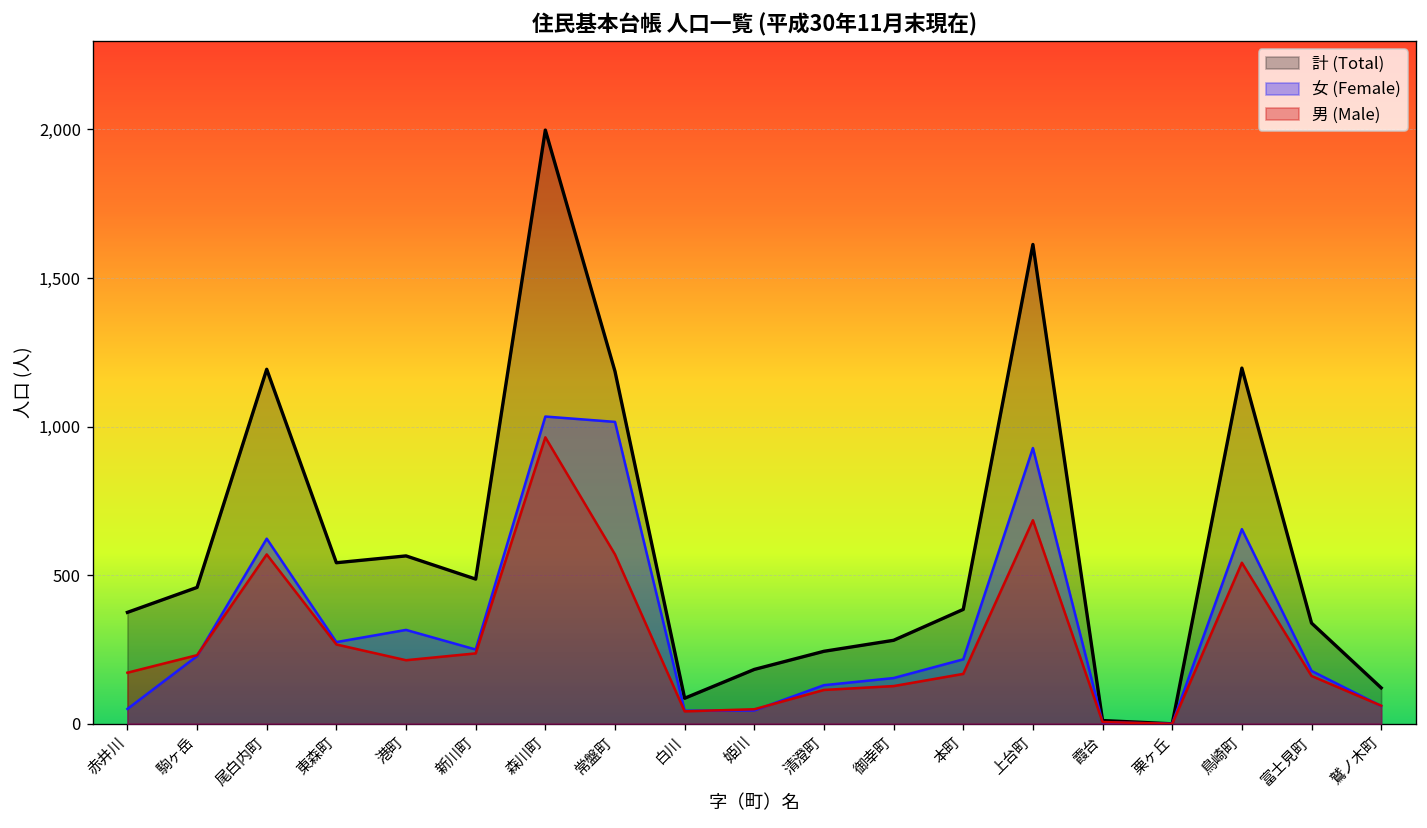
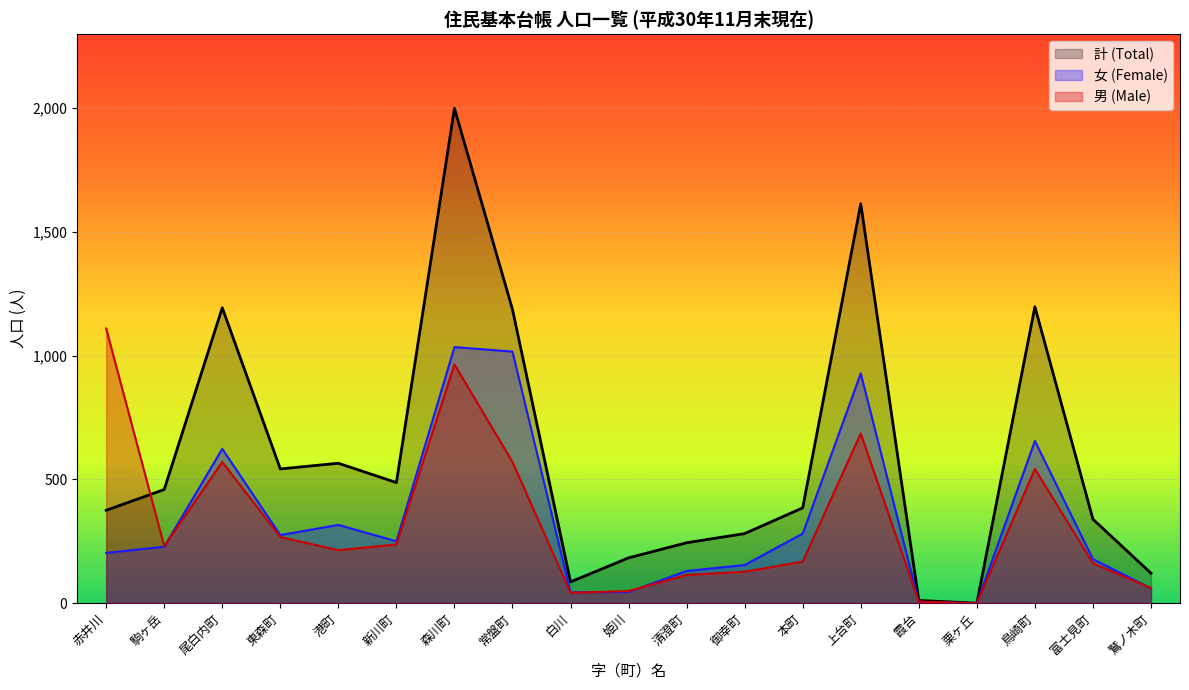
女 (Female), 赤井川: 50 -> 200
男 (Male), 赤井川: 170 -> 1,110
女 (Female), 本町: 220 -> 280
